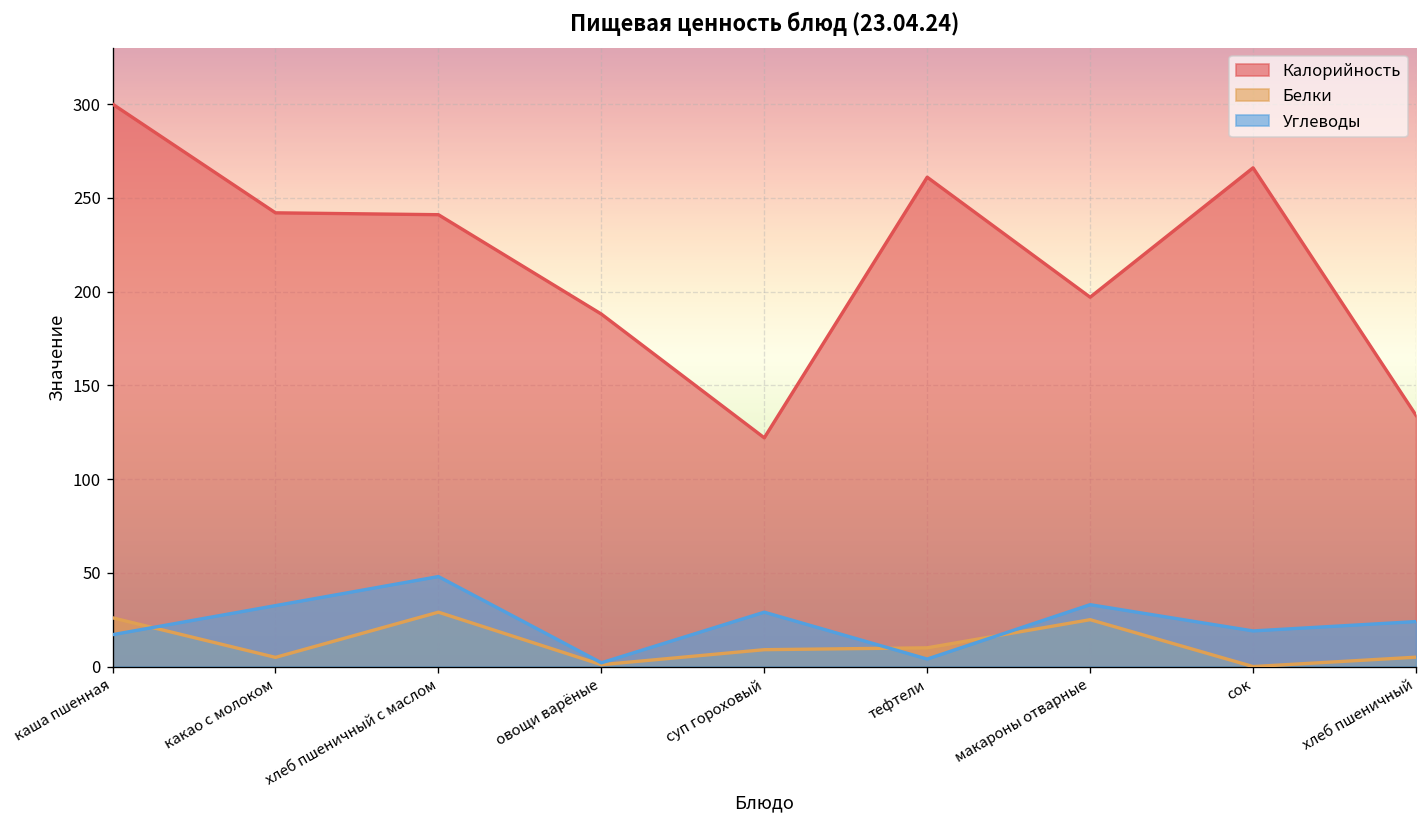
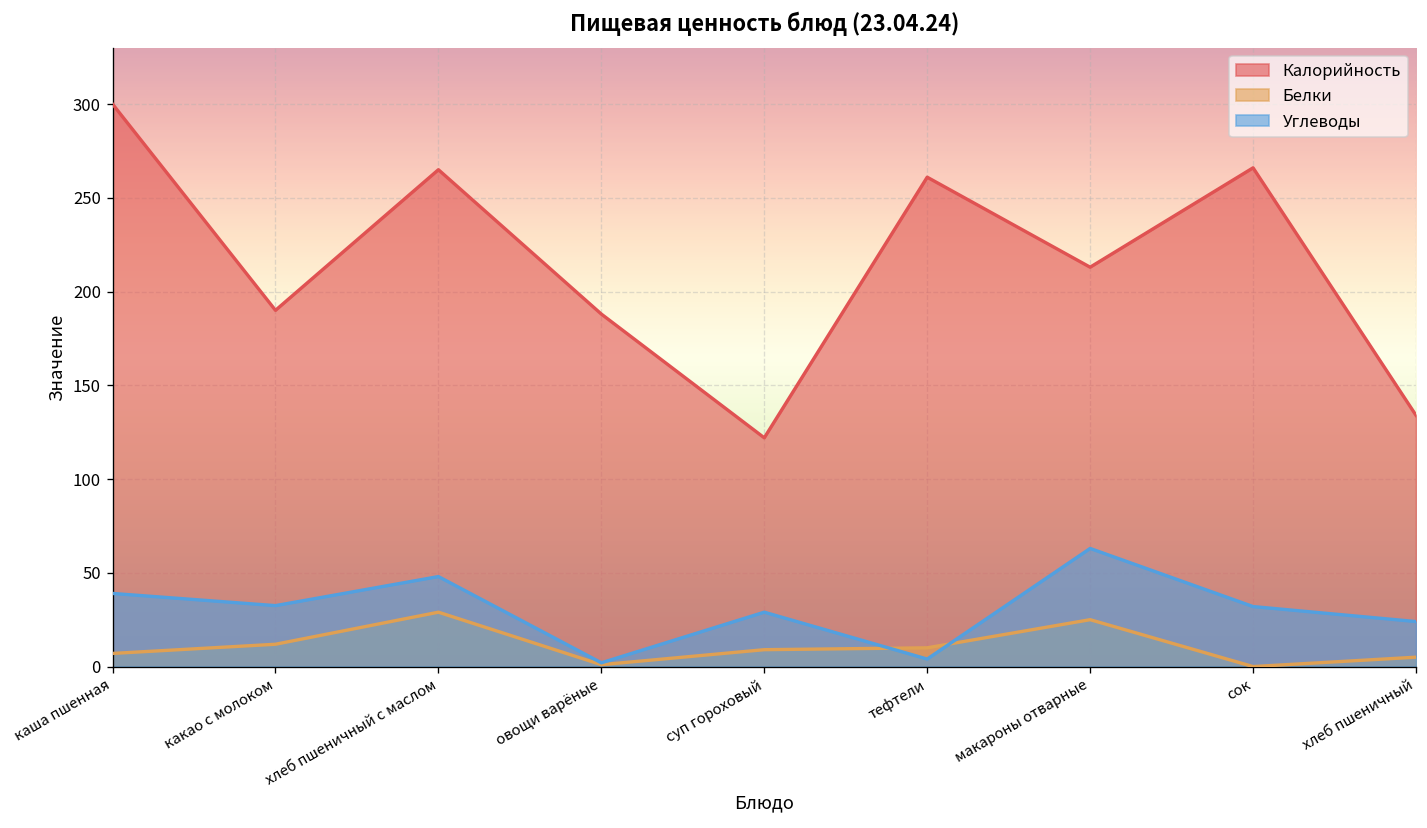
Белки, каша пшенная: 26 -> 7
Углеводы, каша пшенная: 17 -> 39
Калорийность, какао с молоком: 242 -> 190
Белки, какао с молоком: 5 -> 12
Калорийность, хлеб пшеничный с маслом: 241 -> 265
Калорийность, макароны отварные: 197 -> 213
Углеводы, макароны отварные: 33 -> 63
Углеводы, сок: 19 -> 32
